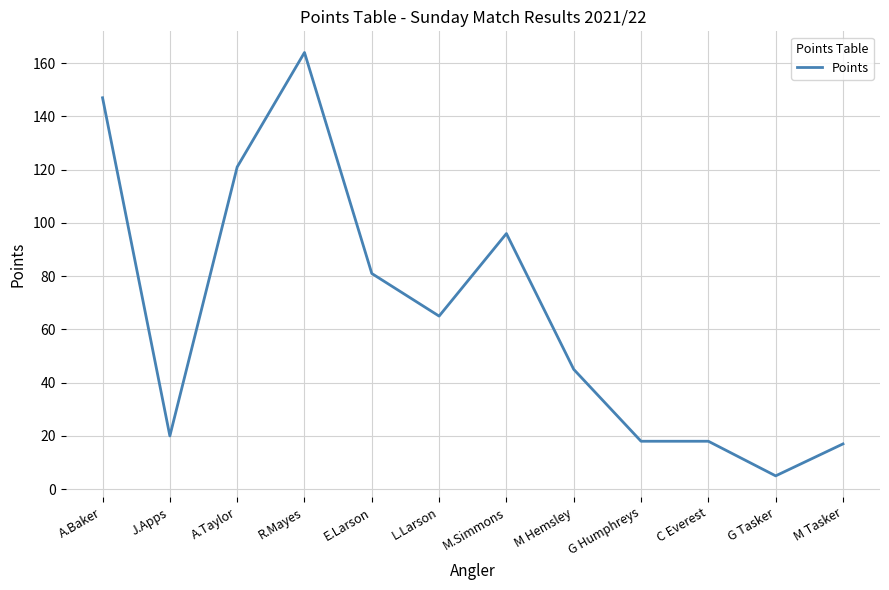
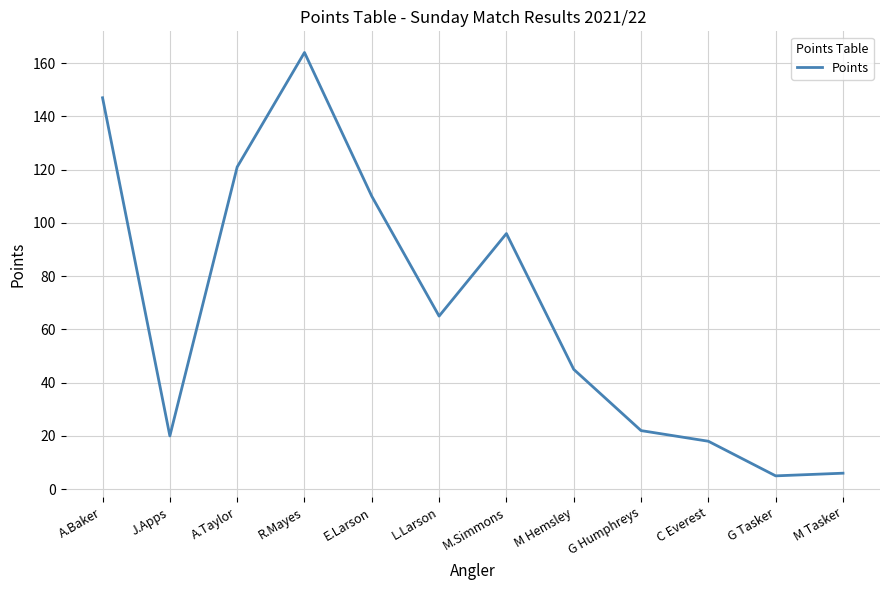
E.Larson: 81 -> 110
G Humphreys: 18 -> 22
M Tasker: 17 -> 6
